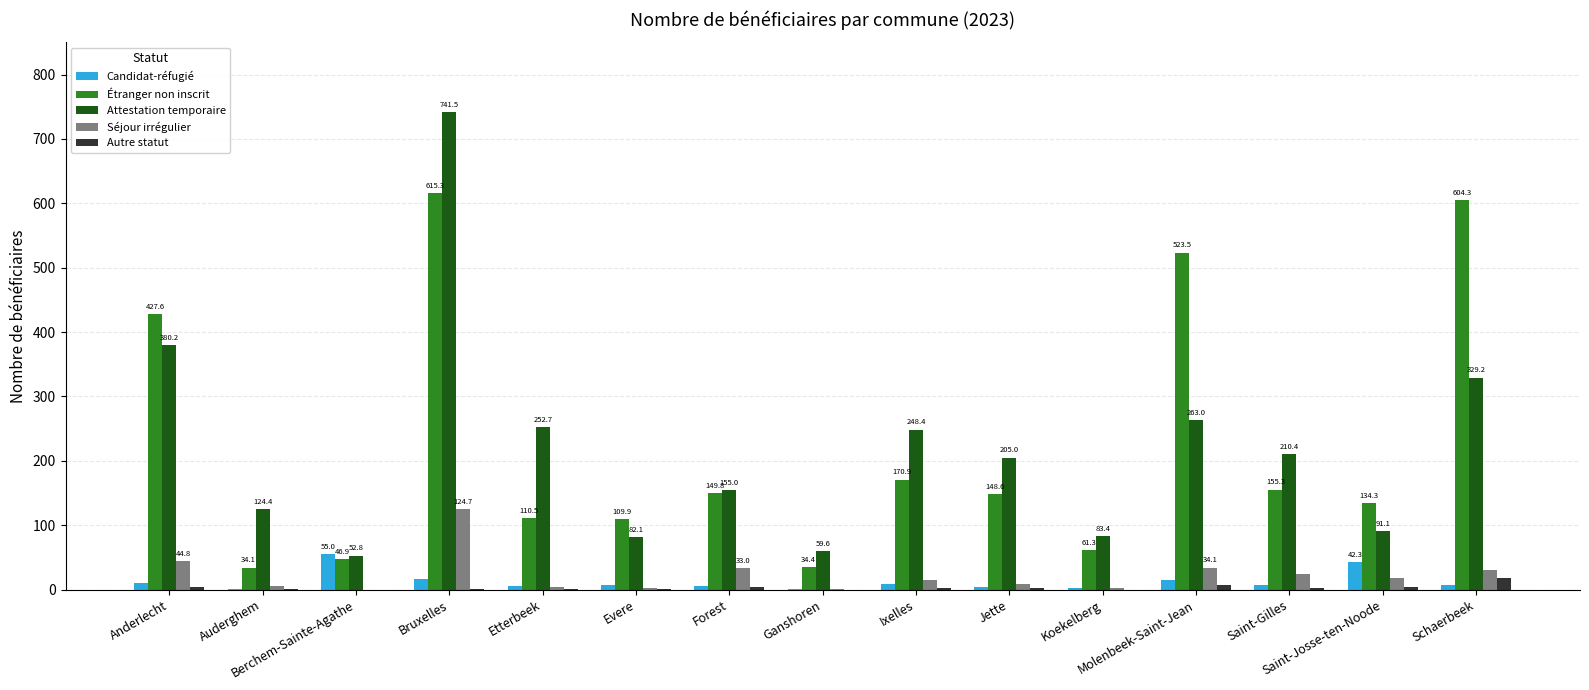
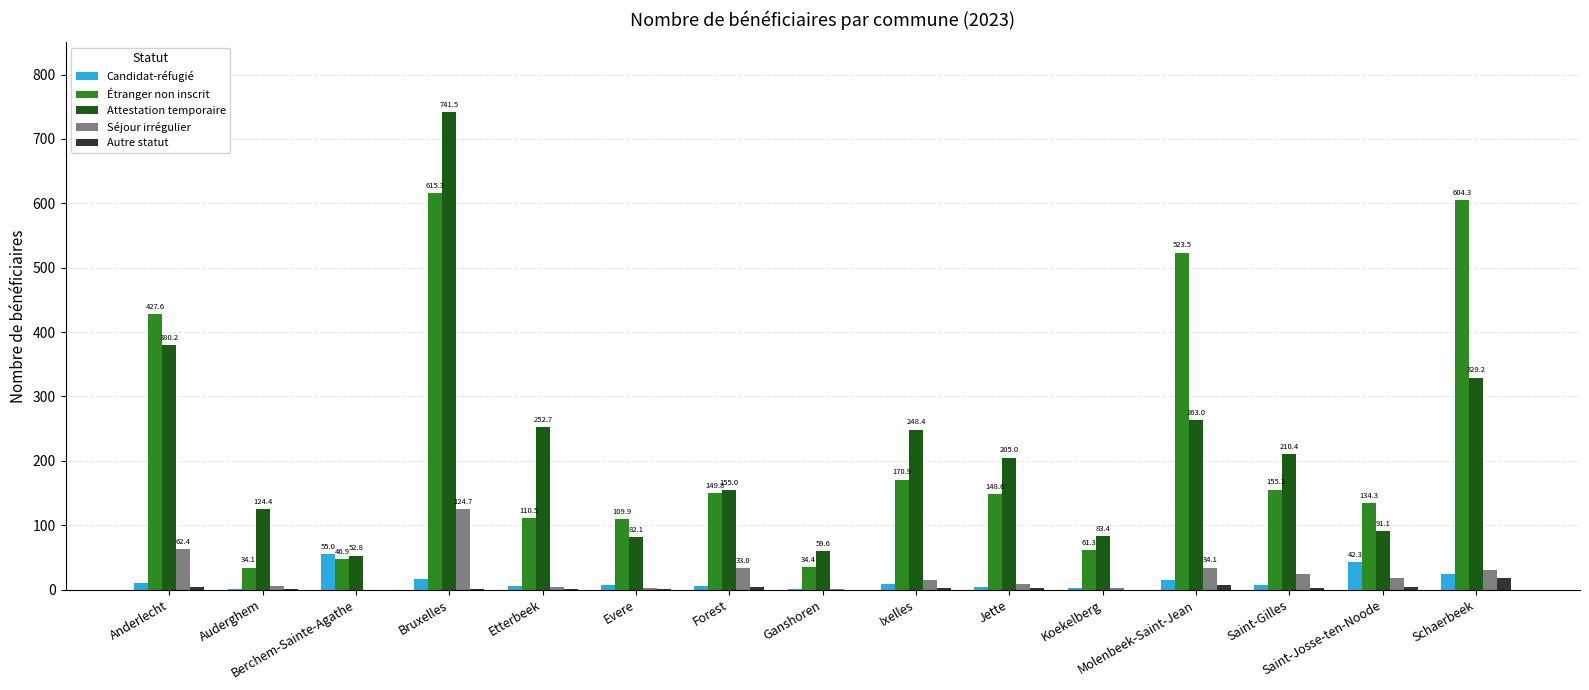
Séjour irrégulier, Anderlecht: 44.8 -> 62.4
Candidat-réfugié, Schaerbeek: 10 -> 20
